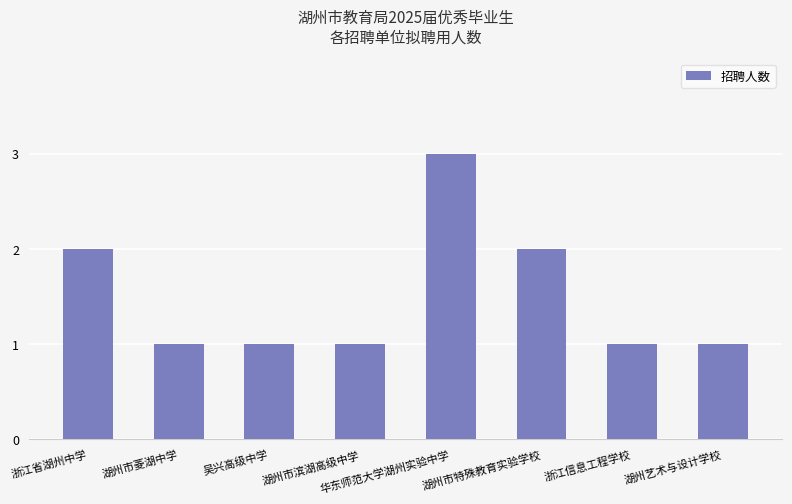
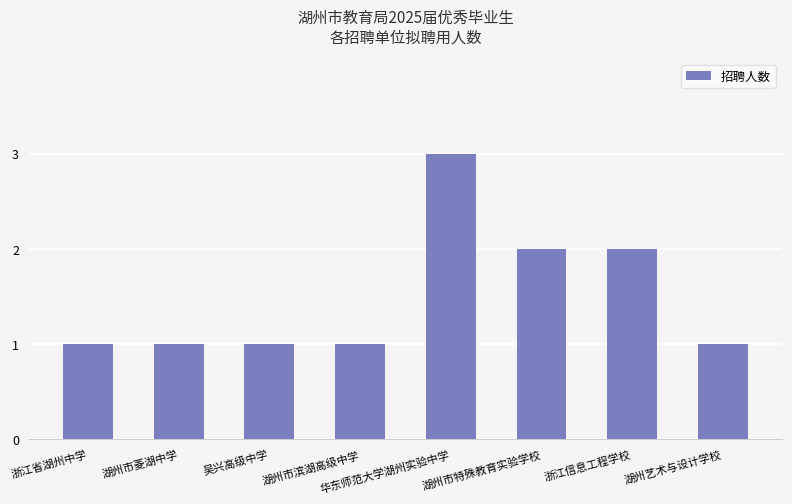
浙江省湖州中学: 2 -> 1
浙江信息工程学校: 1 -> 2
